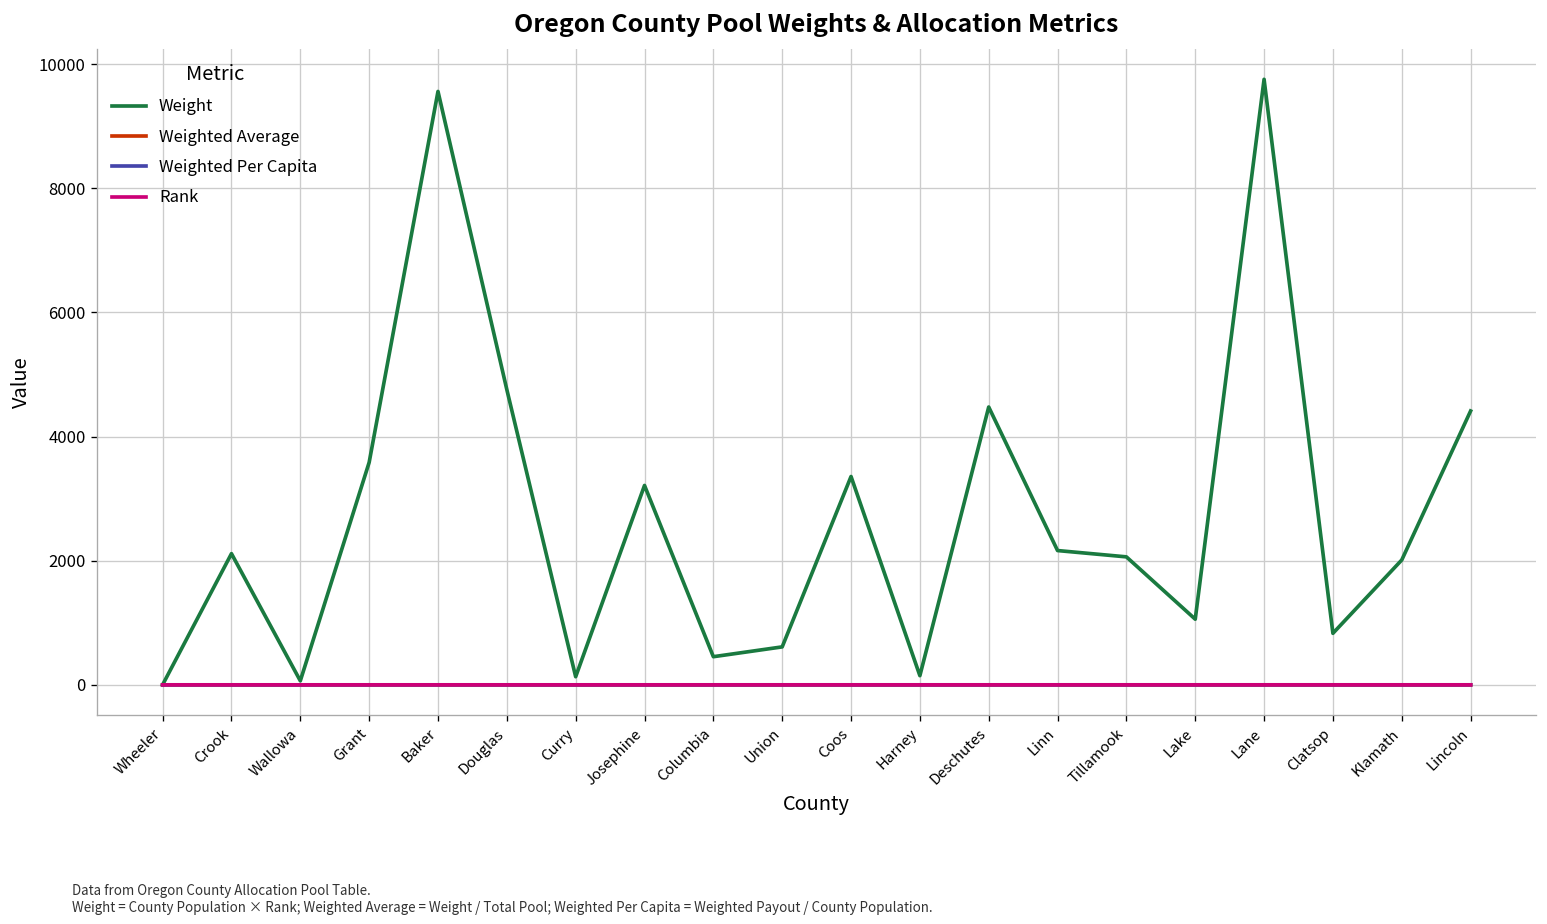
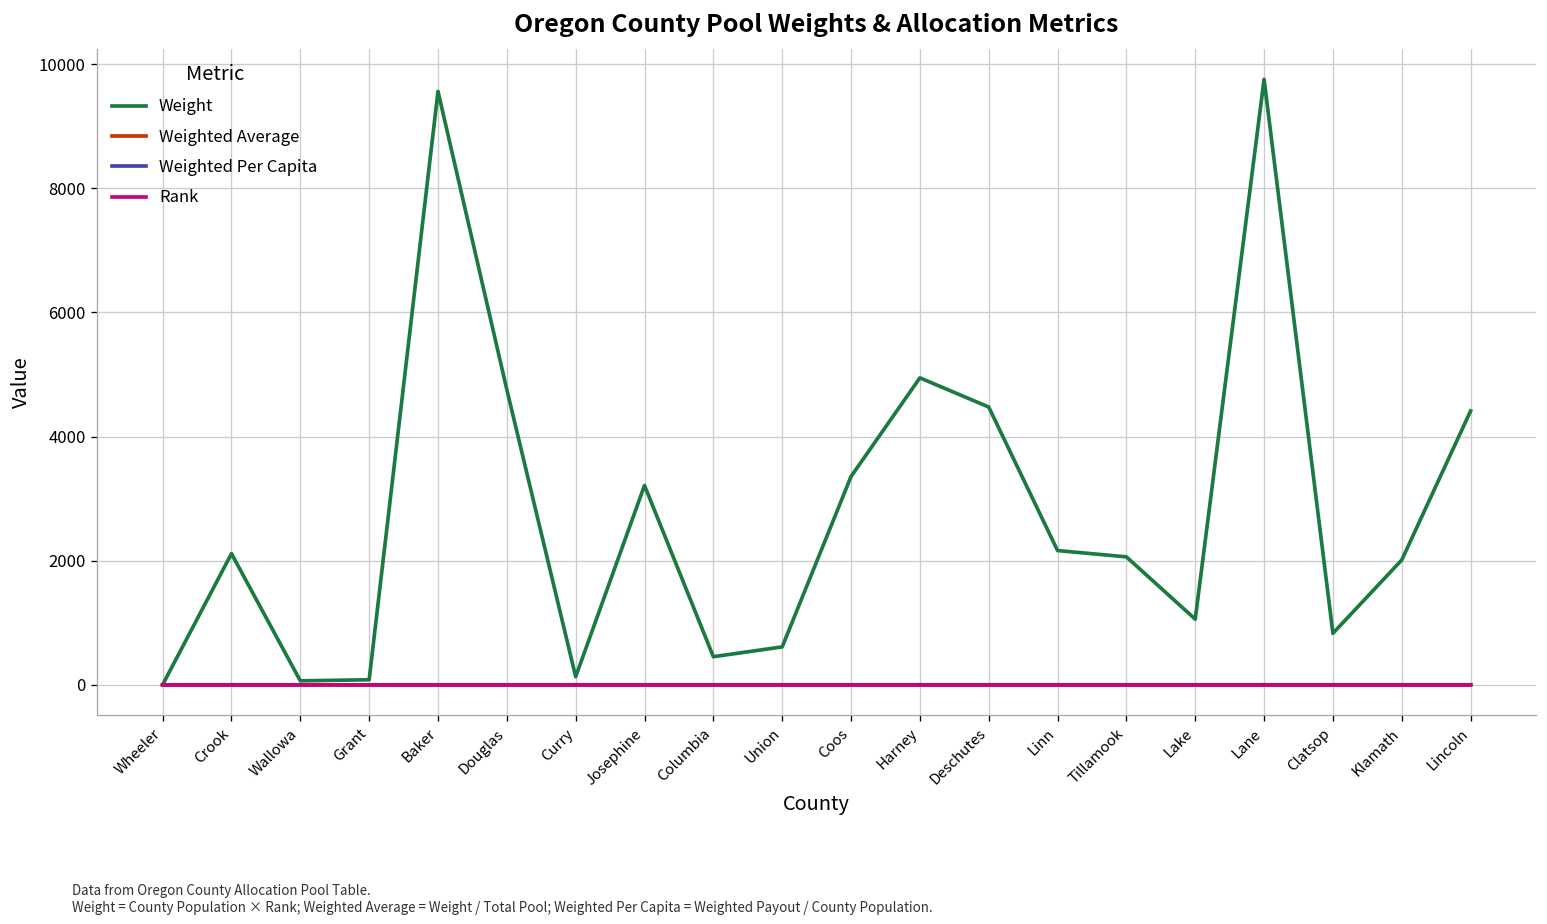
Weight, Grant: 3600 -> 100
Weight, Harney: 100 -> 4900
